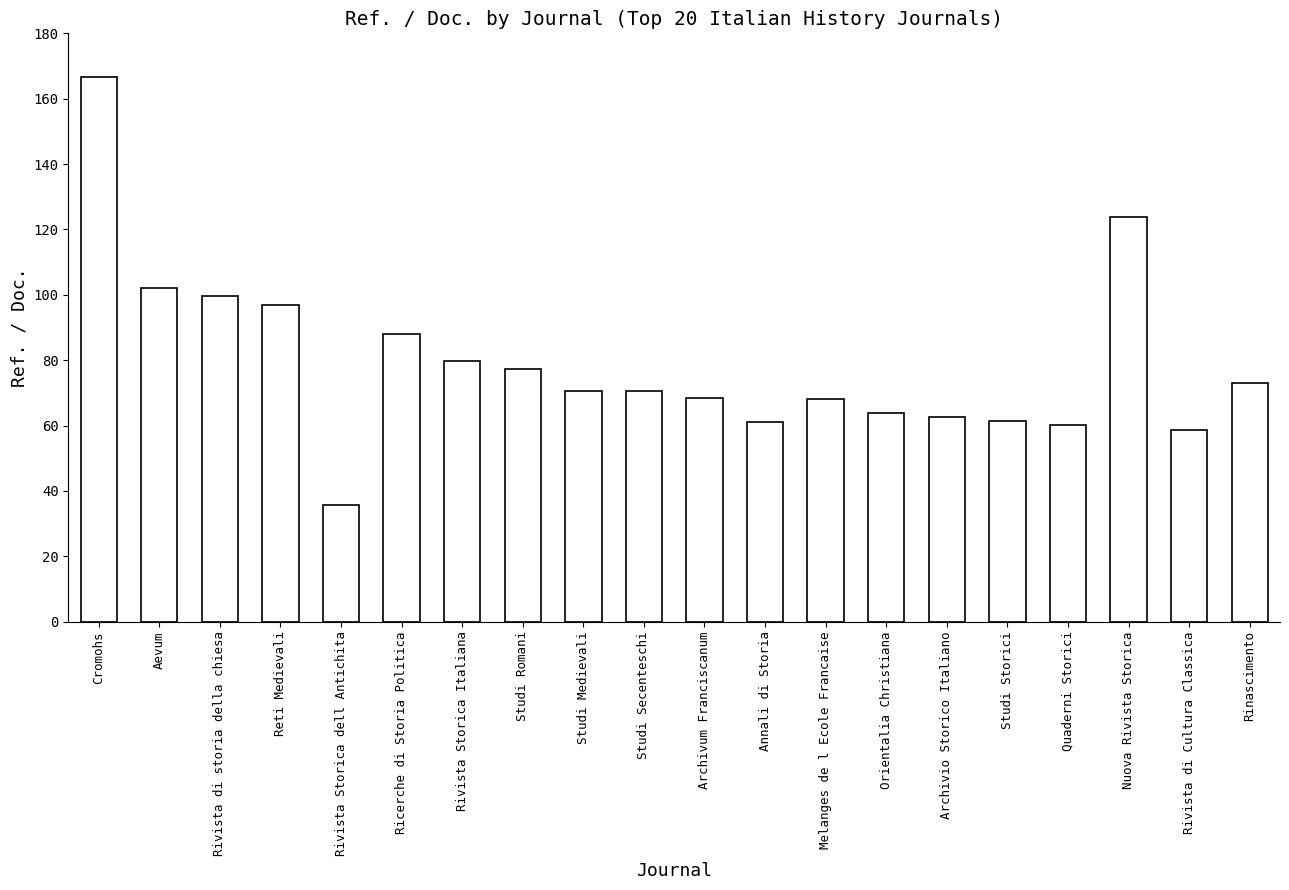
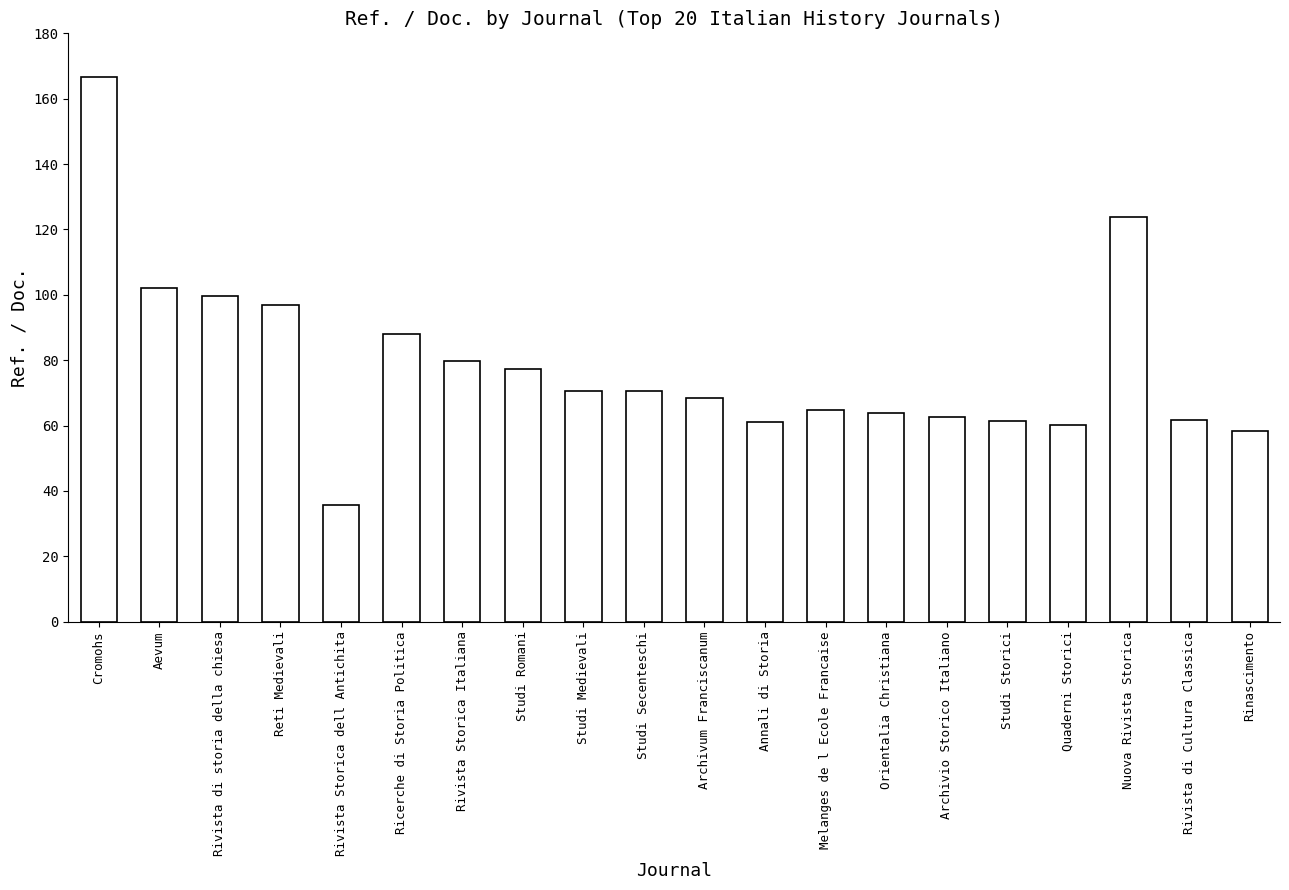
Melanges de l Ecole Francaise: 68 -> 65
Rivista di Cultura Classica: 59 -> 62
Rinascimento: 73 -> 58
